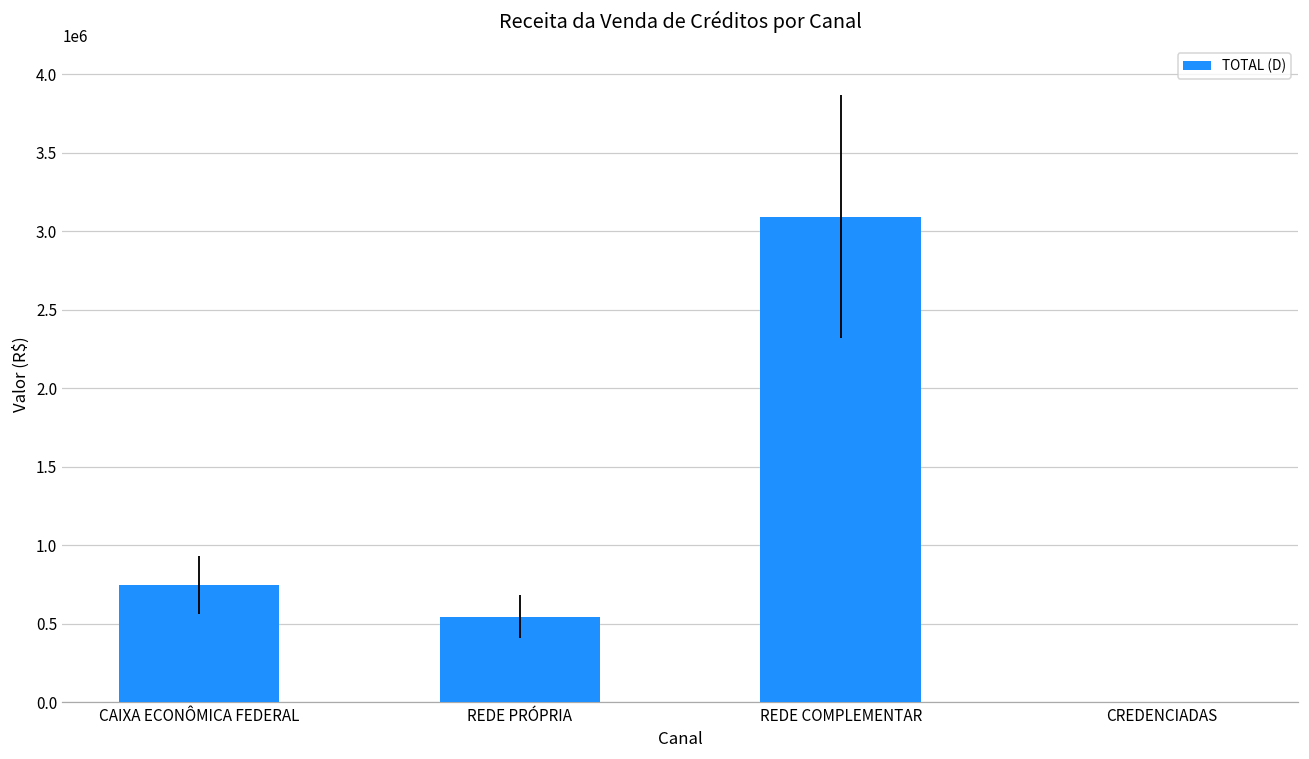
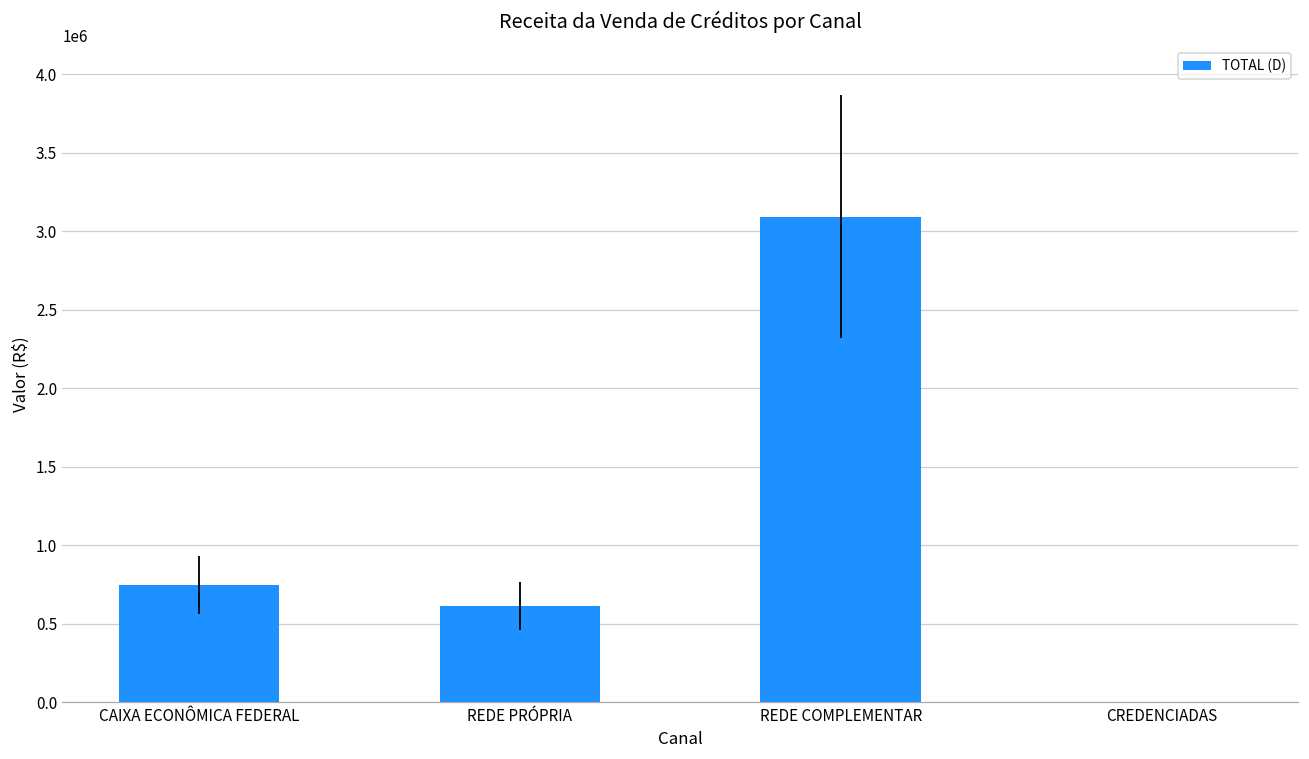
REDE PRÓPRIA: 550000 -> 610000
